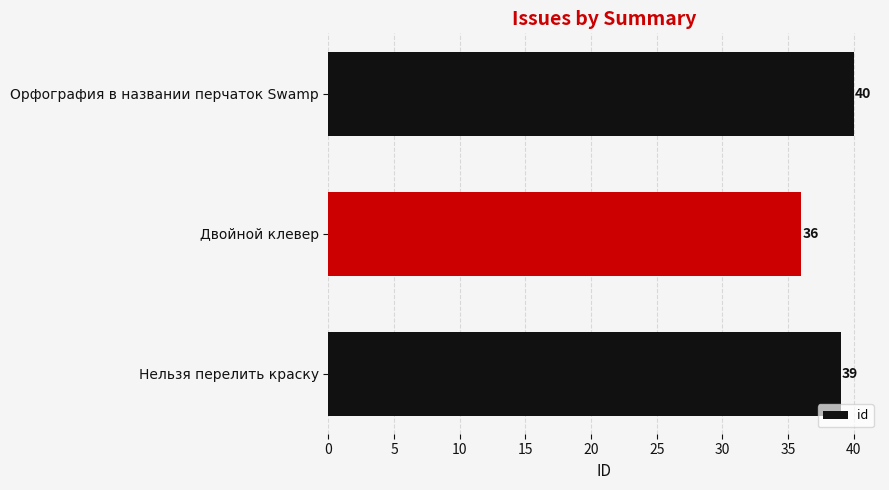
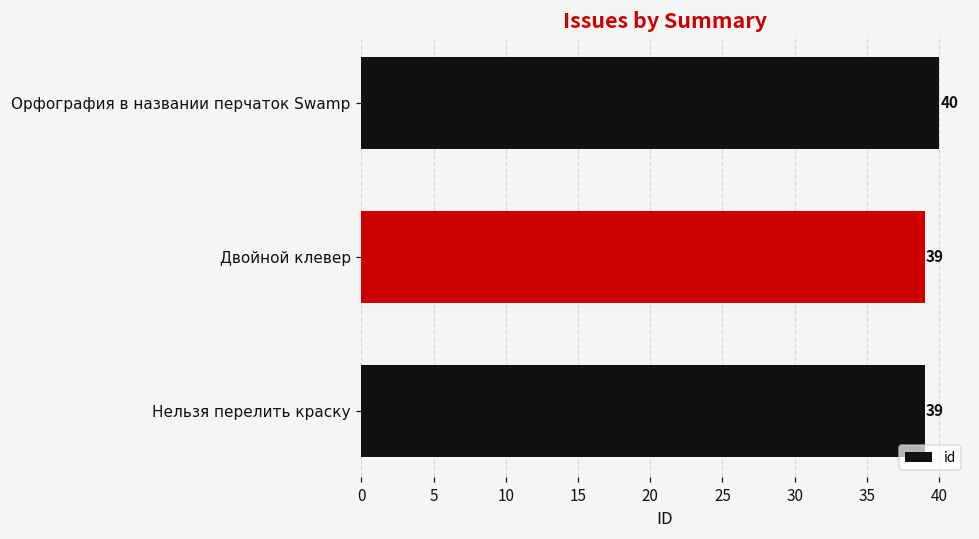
Двойной клевер: 36 -> 39
